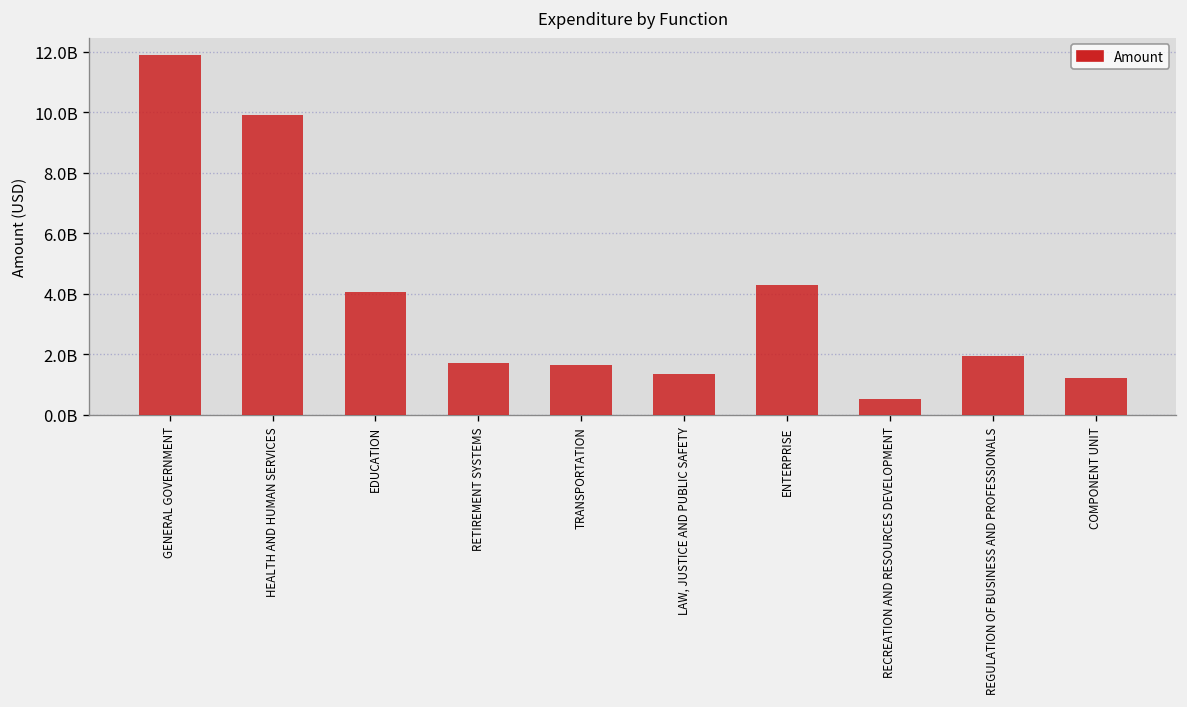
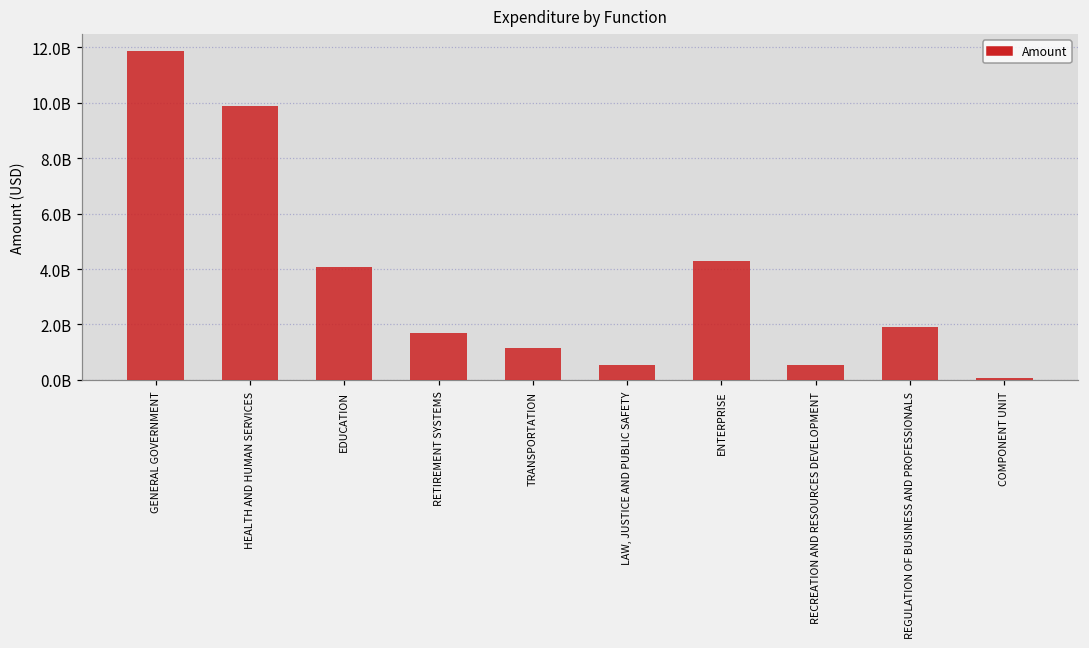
TRANSPORTATION: 1600000000 -> 1100000000
LAW, JUSTICE AND PUBLIC SAFETY: 1300000000 -> 500000000
COMPONENT UNIT: 1200000000 -> 100000000
